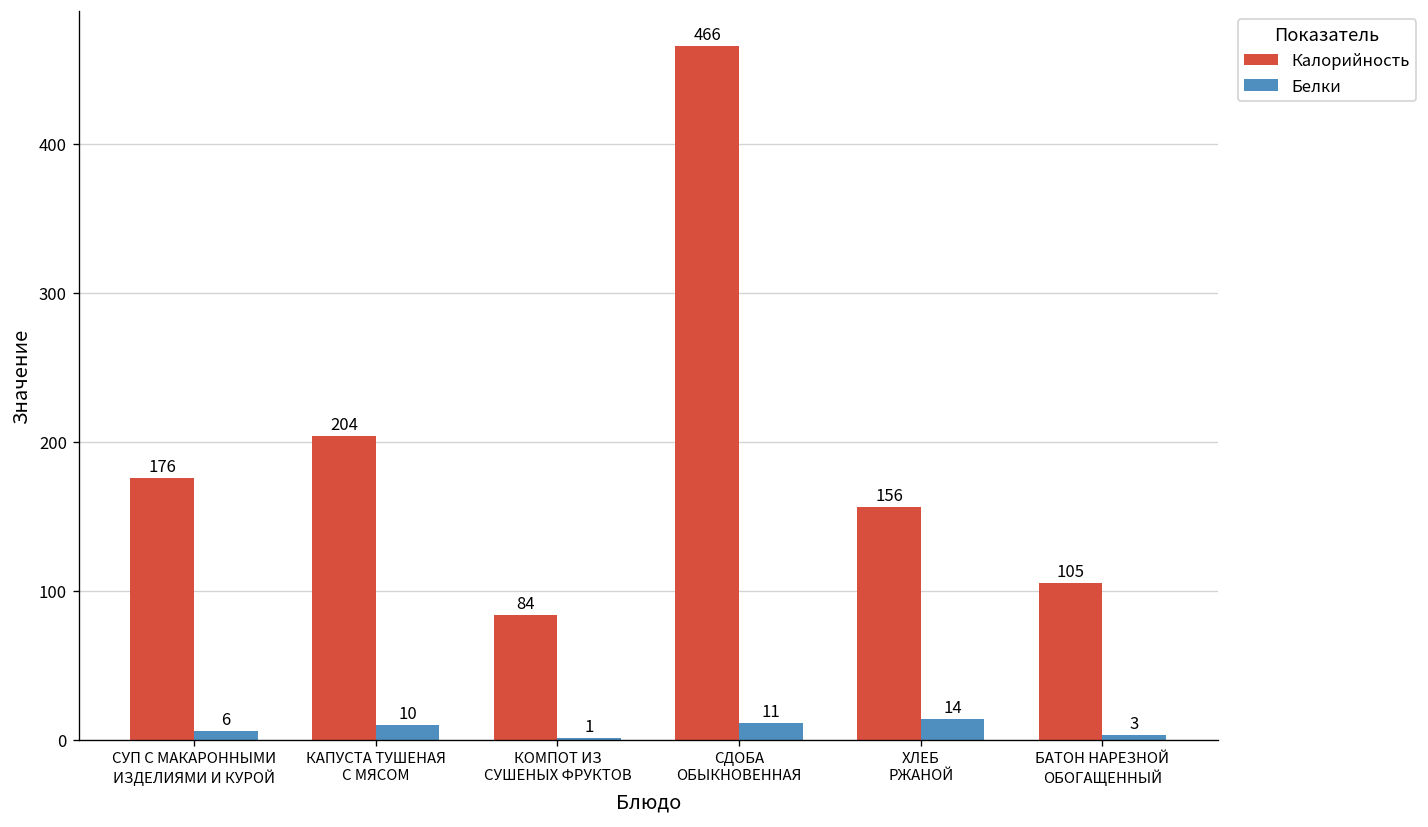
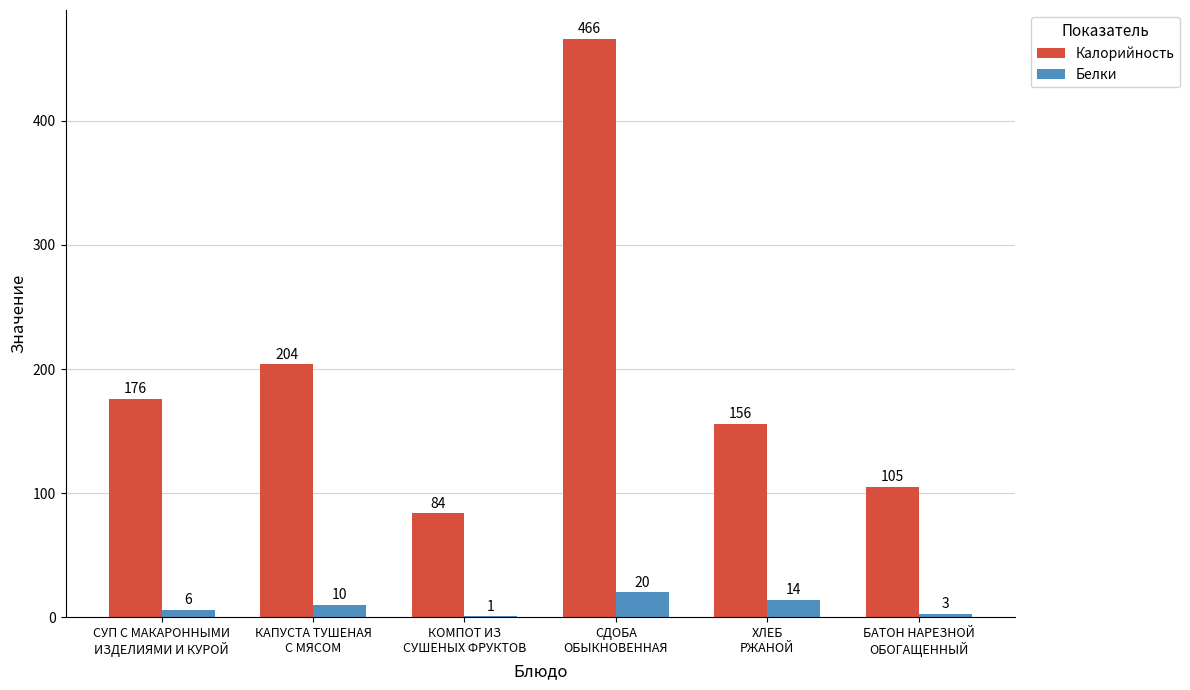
Белки, СДОБА ОБЫКНОВЕННАЯ: 11 -> 20
